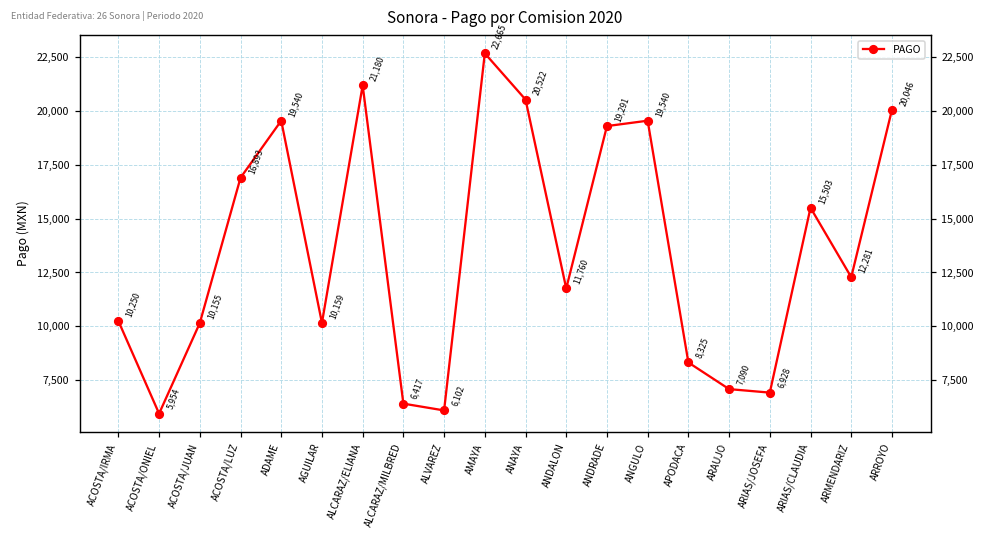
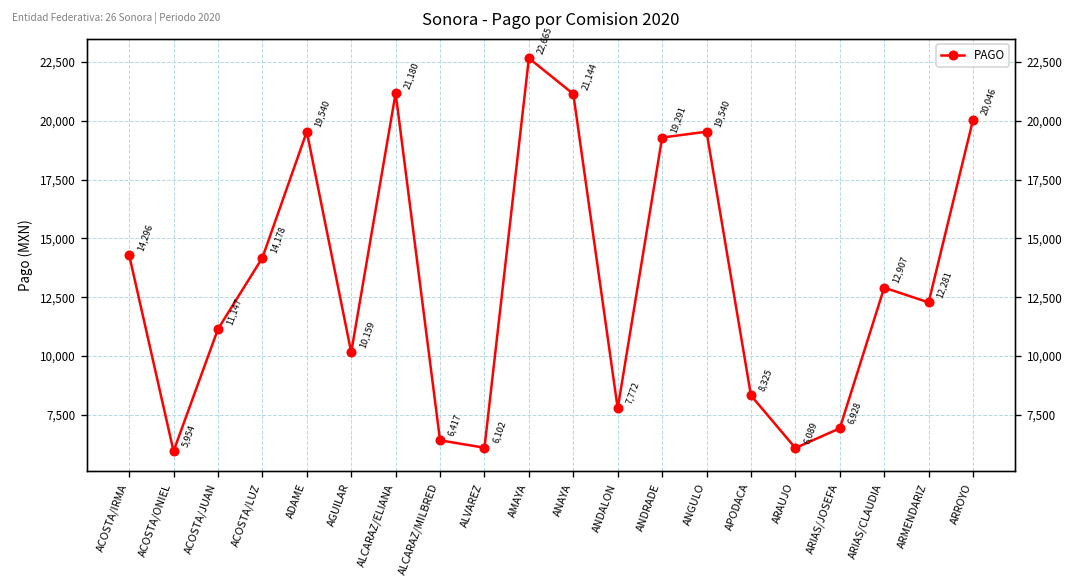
ACOSTA/IRMA: 10,250 -> 14,296
ACOSTA/JUAN: 10,155 -> 11,147
ACOSTA/LUZ: 16,893 -> 14,178
ANAYA: 20,522 -> 21,144
ANDALON: 11,760 -> 7,772
ARAUJO: 7,090 -> 6,089
ARIAS/CLAUDIA: 15,503 -> 12,907
